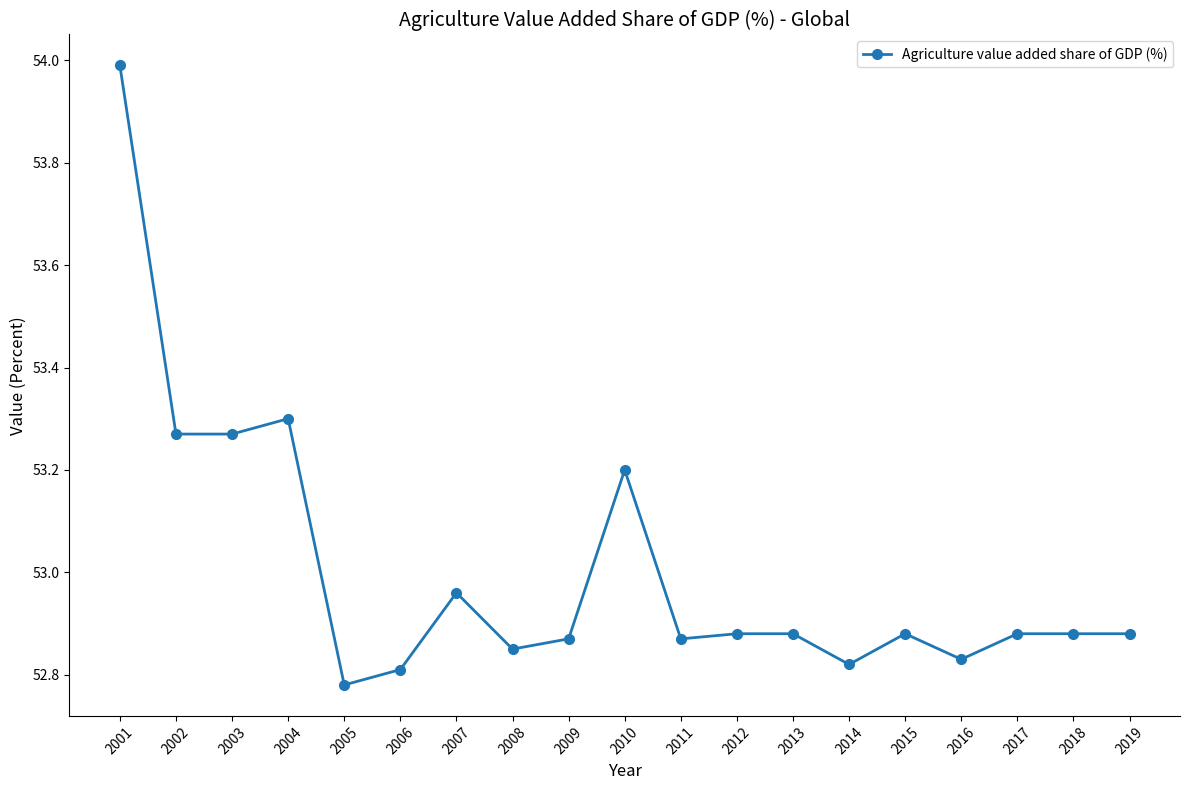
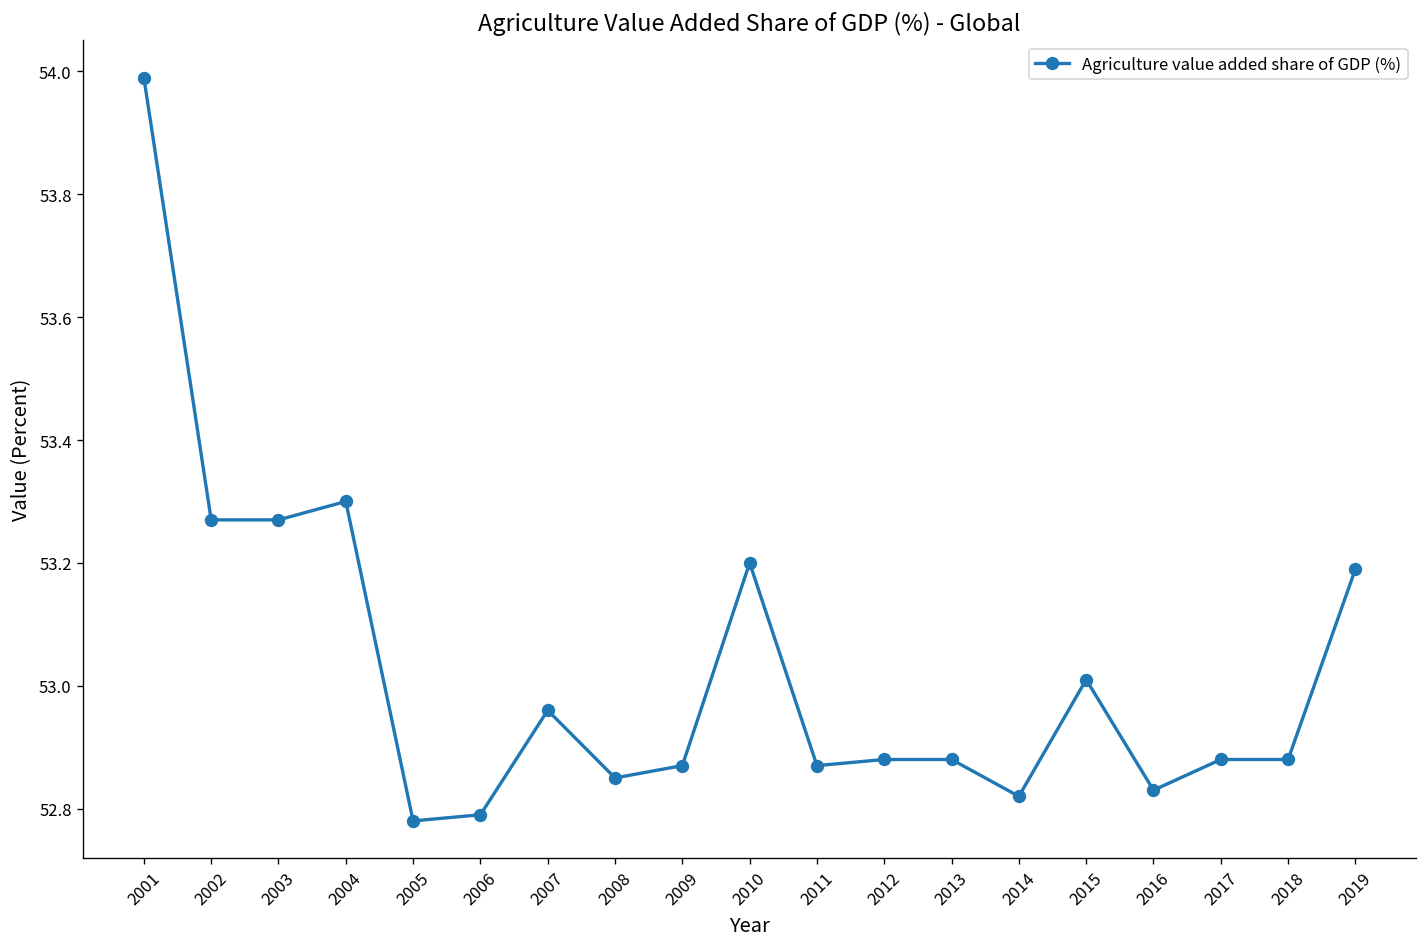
2006: 52.81 -> 52.79
2015: 52.88 -> 53.01
2019: 52.88 -> 53.19
